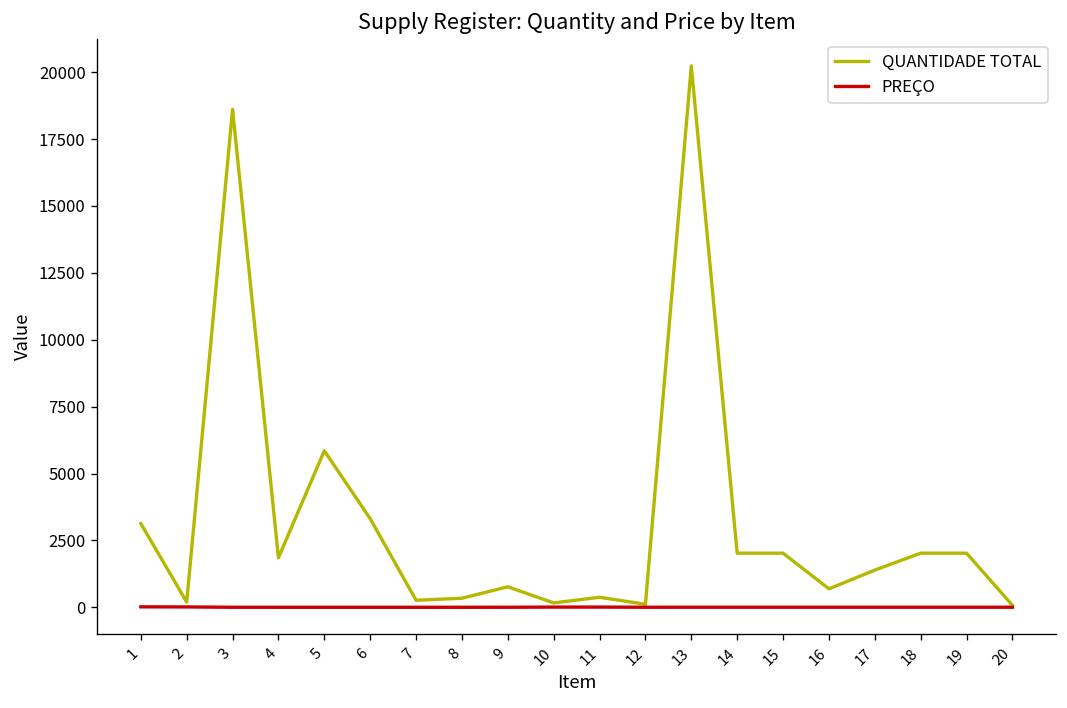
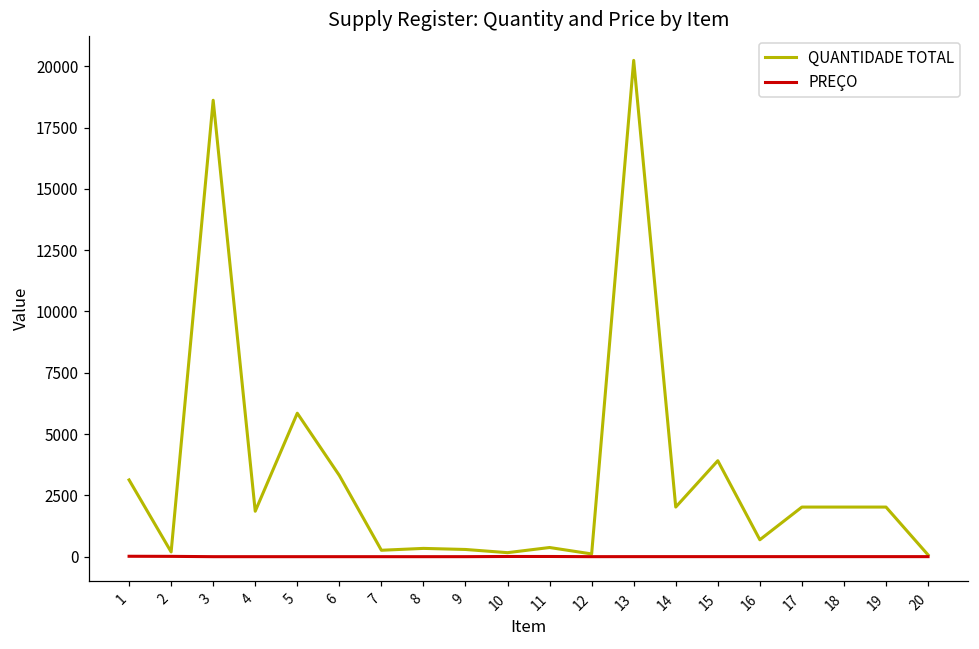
QUANTIDADE TOTAL, 9: 800 -> 300
QUANTIDADE TOTAL, 15: 2000 -> 3900
QUANTIDADE TOTAL, 17: 1400 -> 2000
